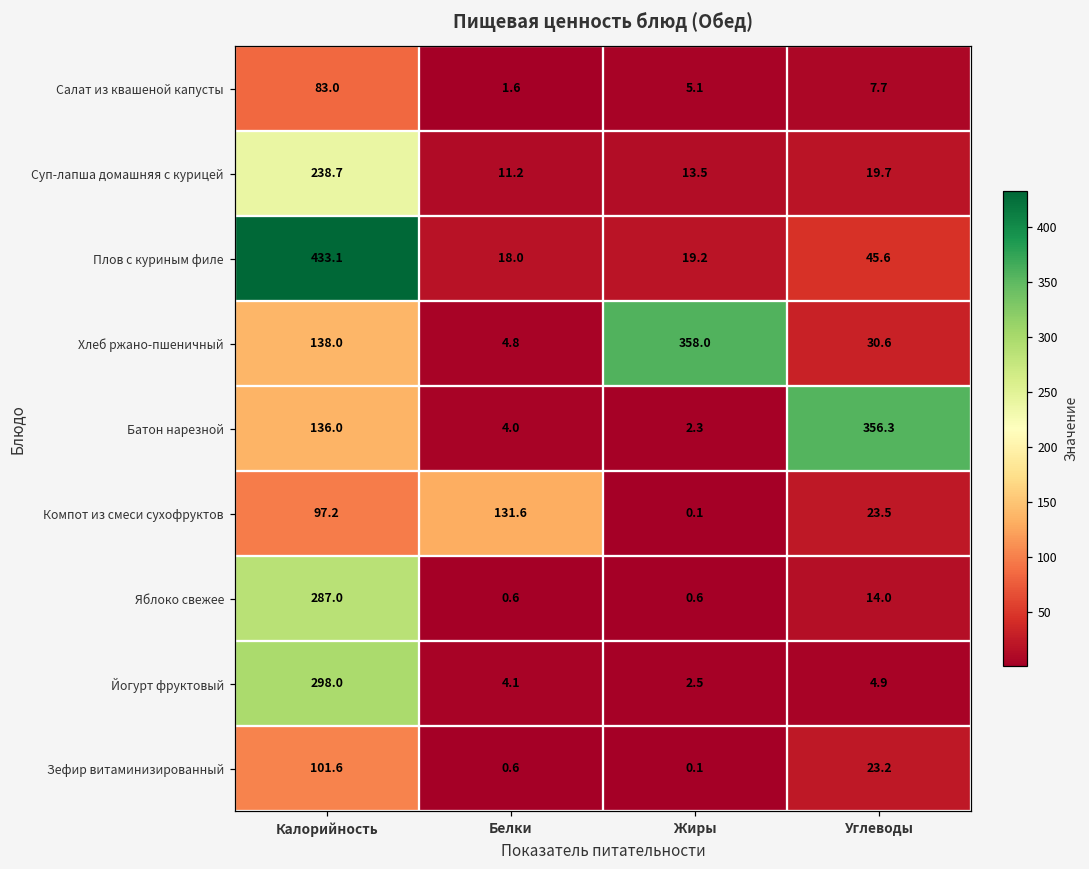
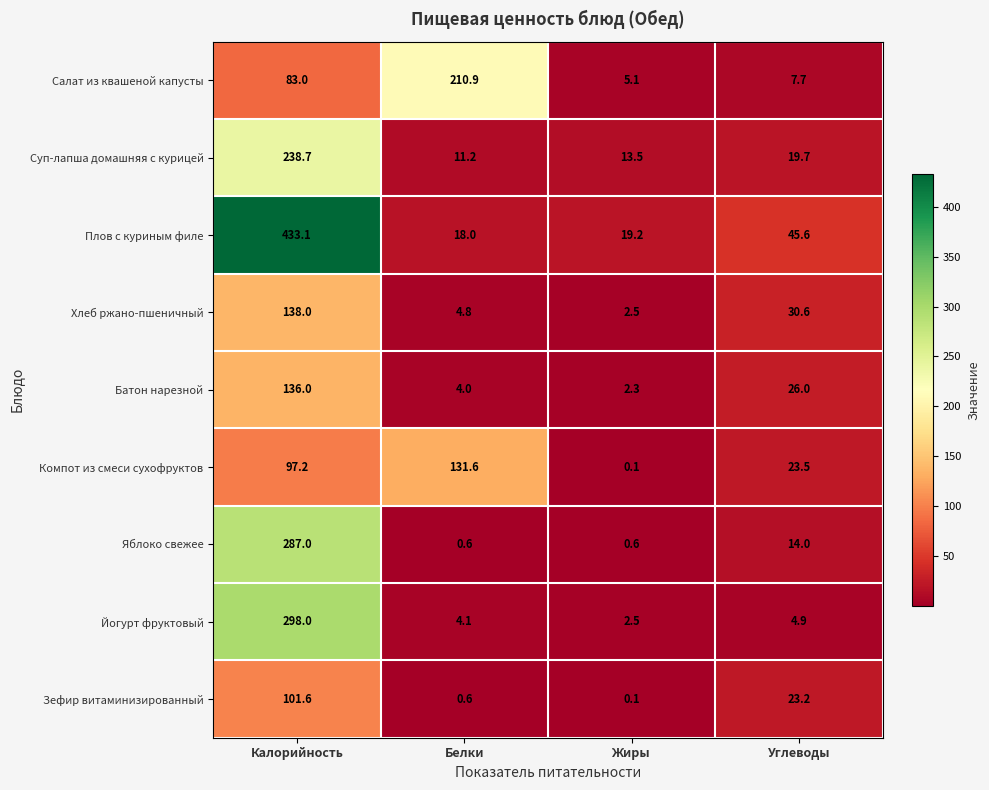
Салат из квашеной капусты, Белки: 1.6 -> 210.9
Хлеб ржано-пшеничный, Жиры: 358.0 -> 2.5
Батон нарезной, Углеводы: 356.3 -> 26.0
